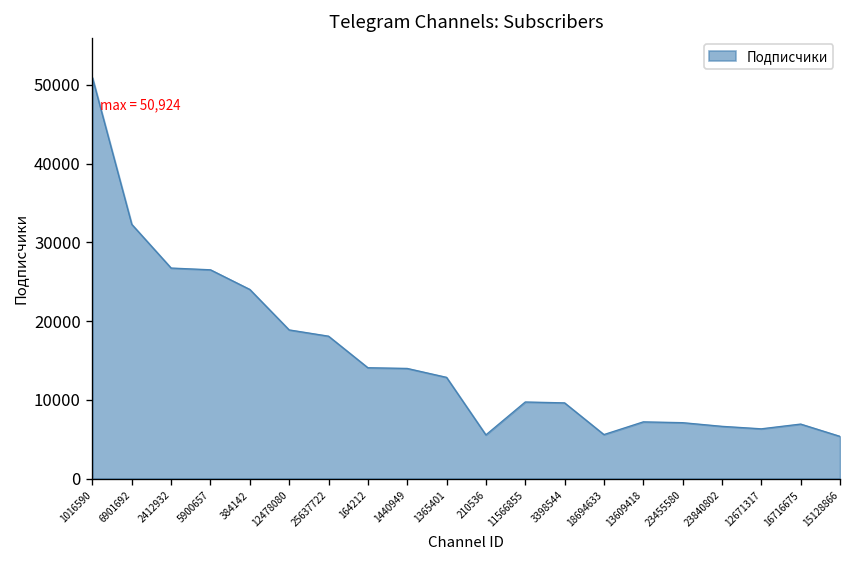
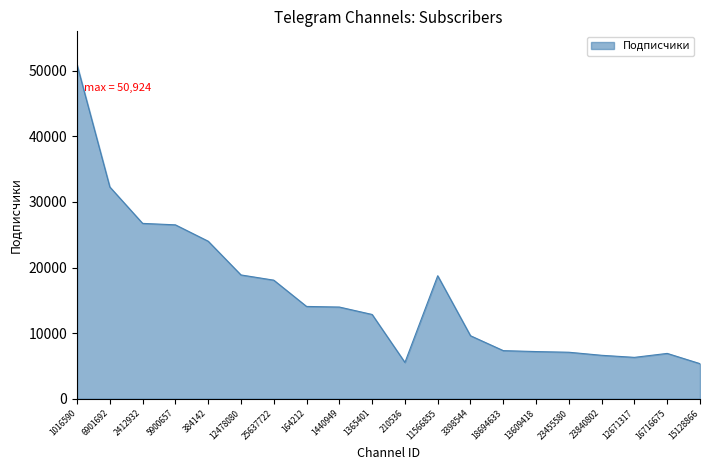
11566855: 10000 -> 19000
18694633: 6000 -> 7000
